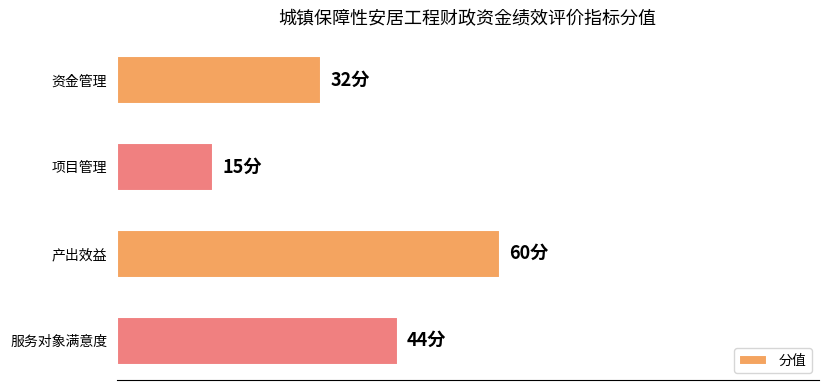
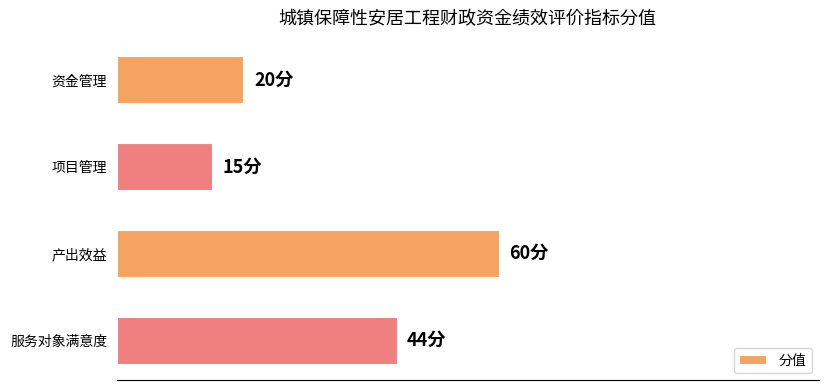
资金管理: 32分 -> 20分
